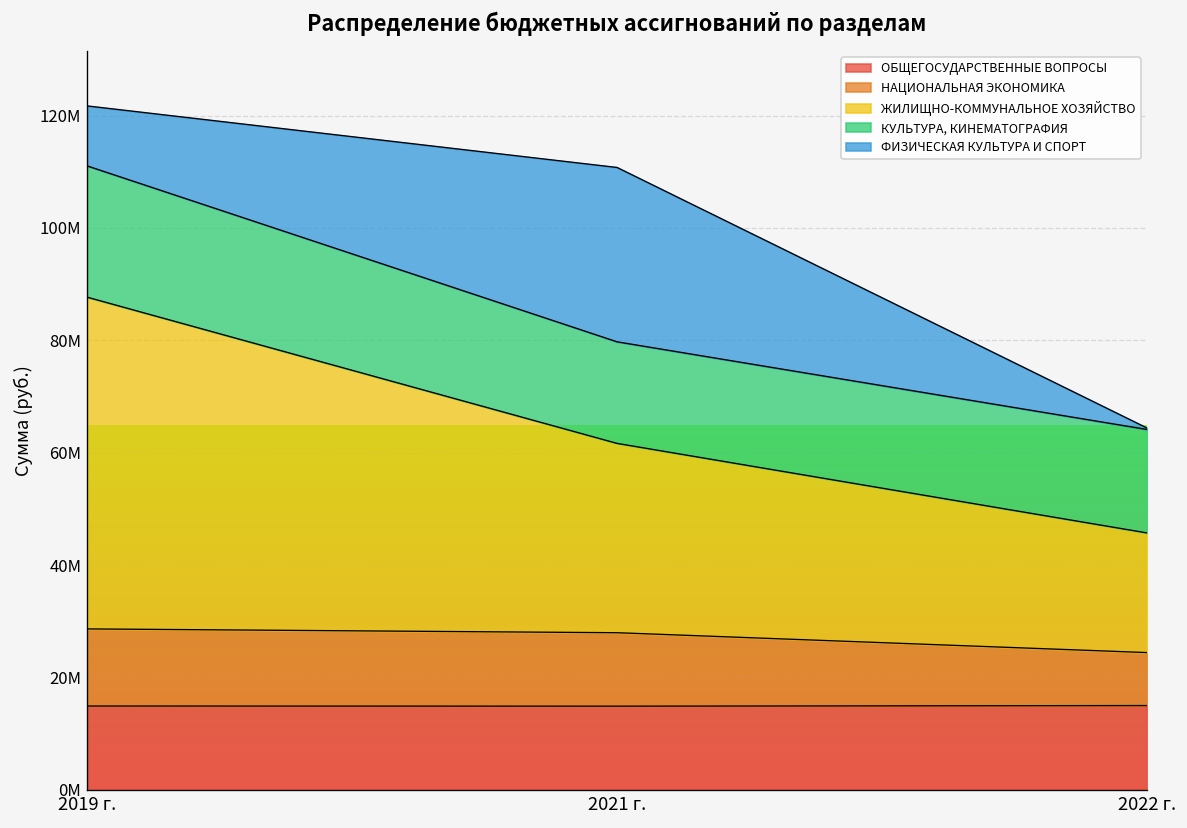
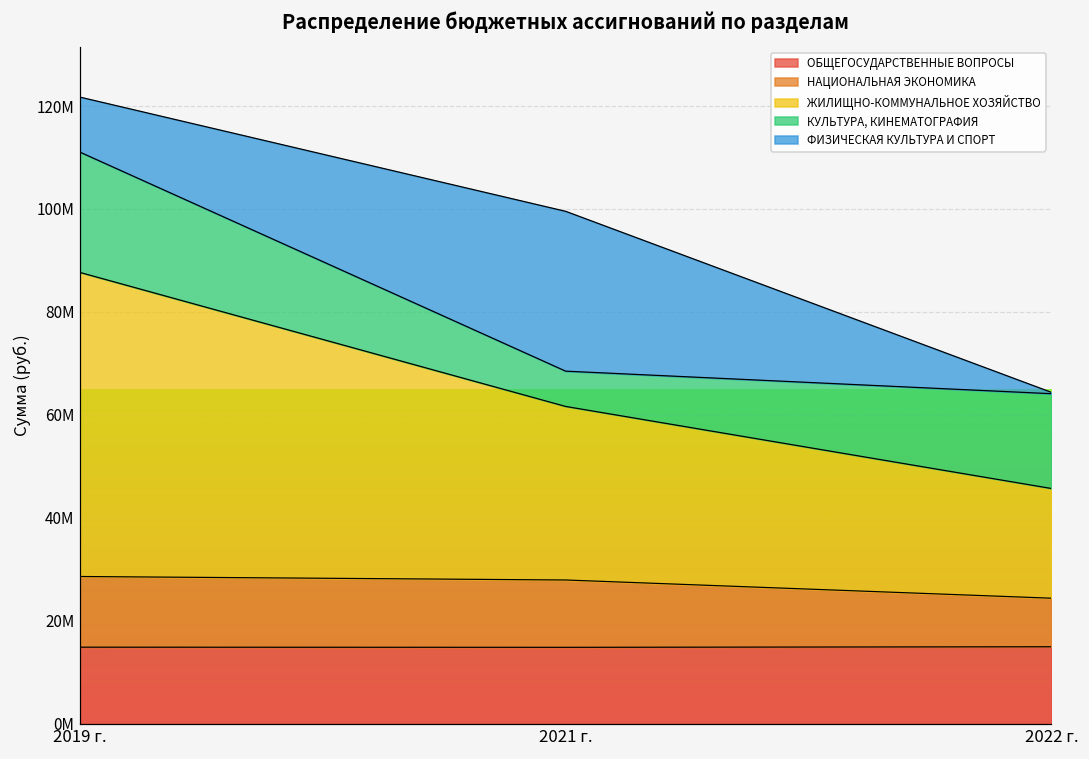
КУЛЬТУРА, КИНЕМАТОГРАФИЯ, 2021 г.: 18000000 -> 7000000
